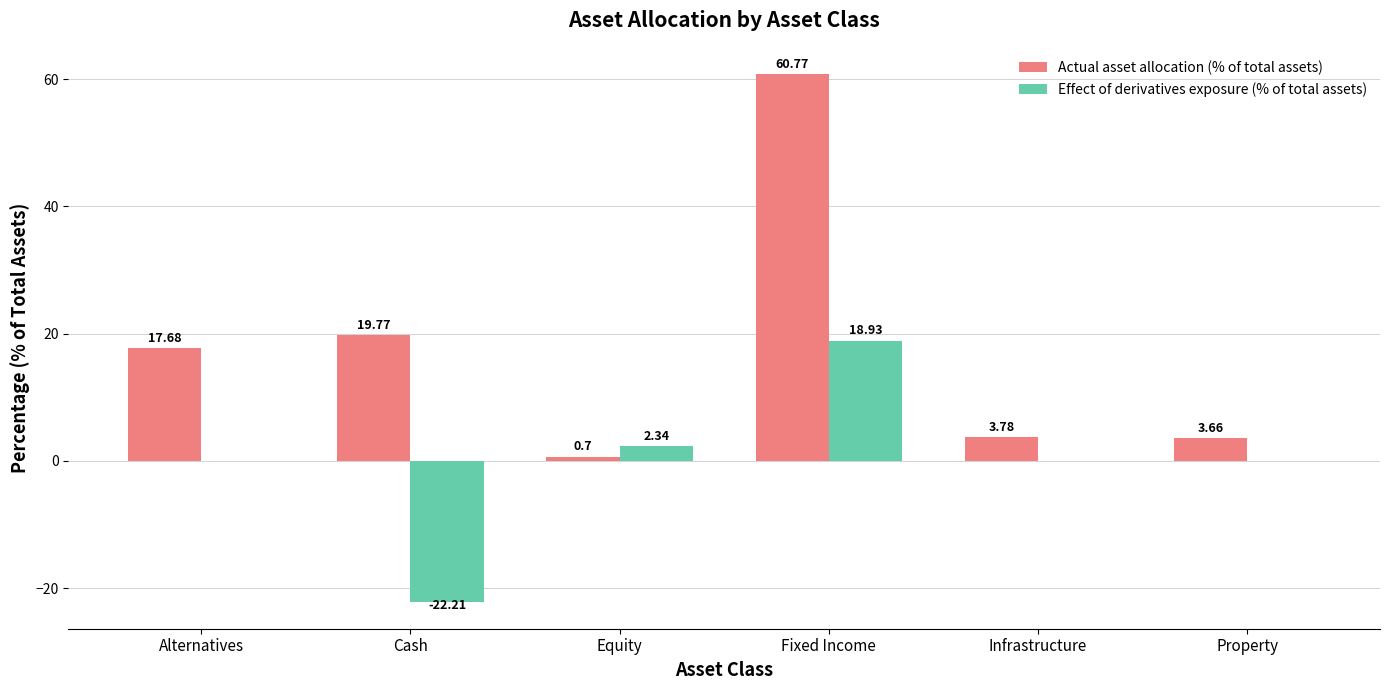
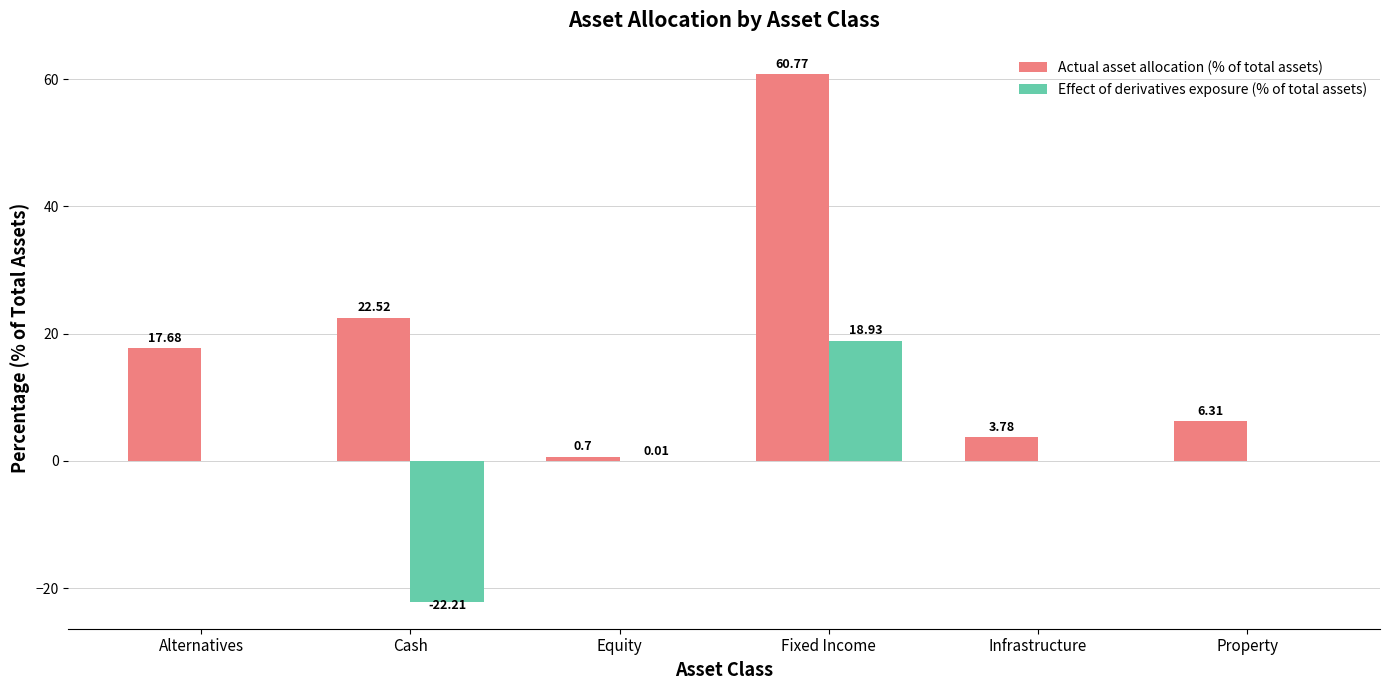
Actual asset allocation (% of total assets), Cash: 19.77 -> 22.52
Effect of derivatives exposure (% of total assets), Equity: 2.34 -> 0.01
Actual asset allocation (% of total assets), Property: 3.66 -> 6.31
